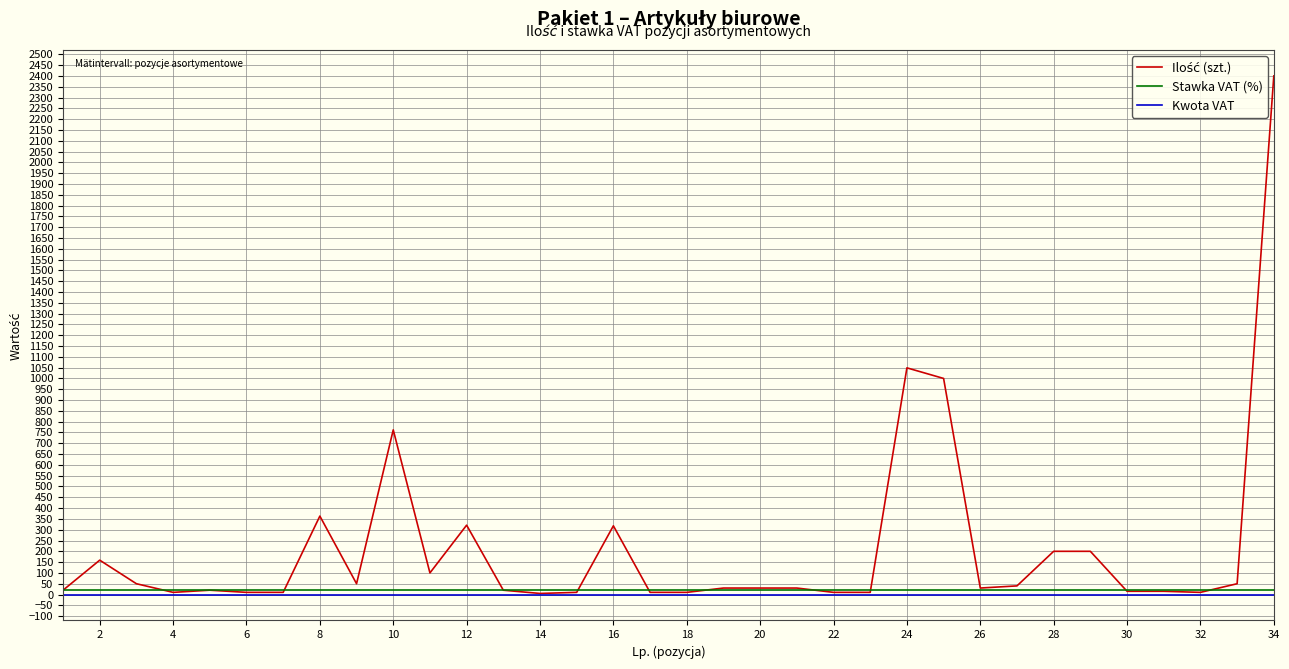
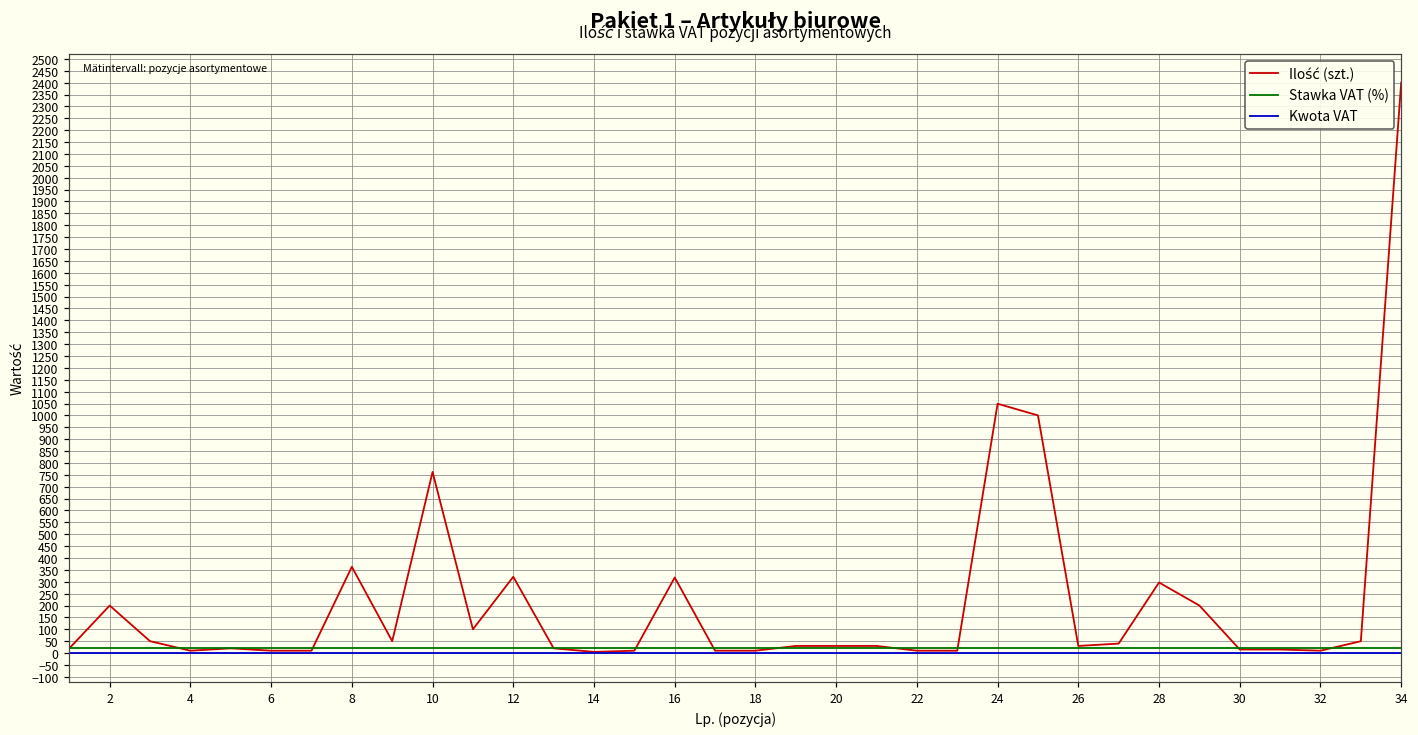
Ilość (szt.), 2: 160 -> 200
Ilość (szt.), 28: 200 -> 300
